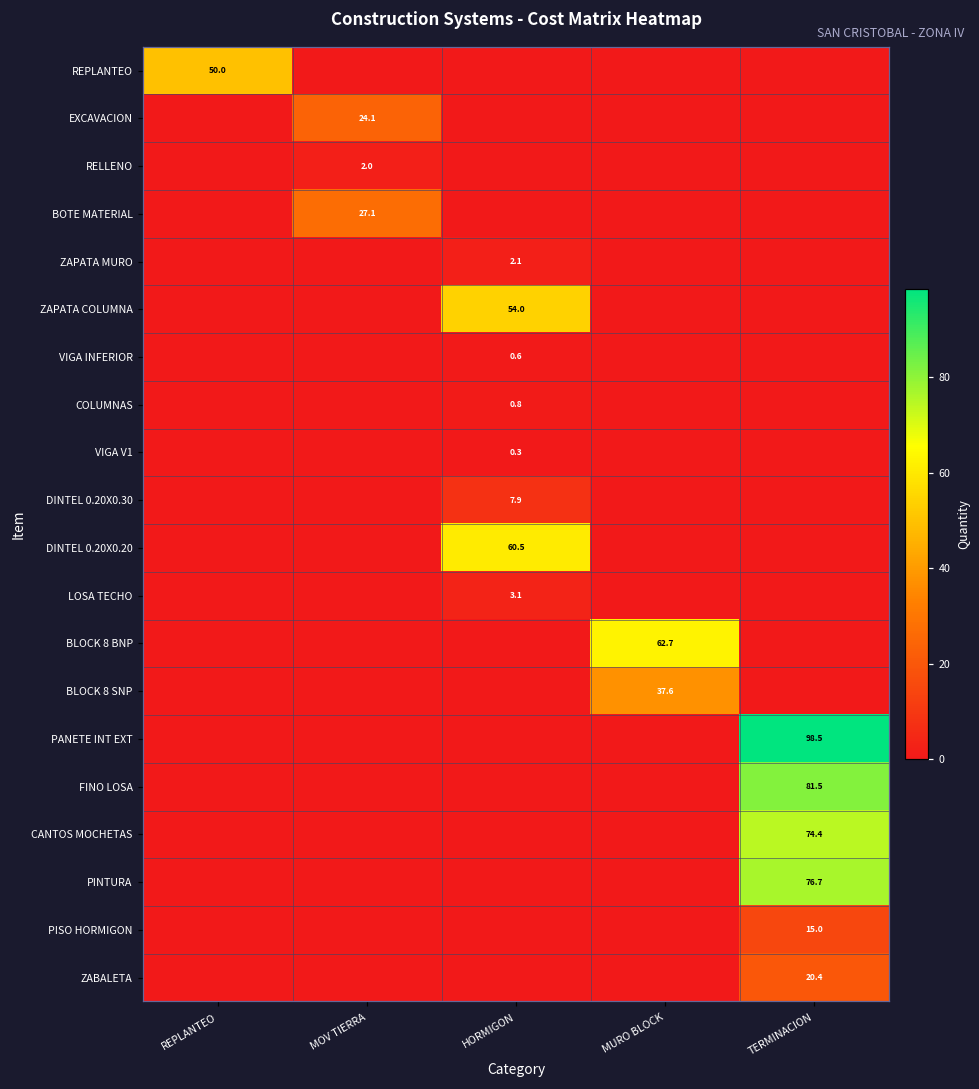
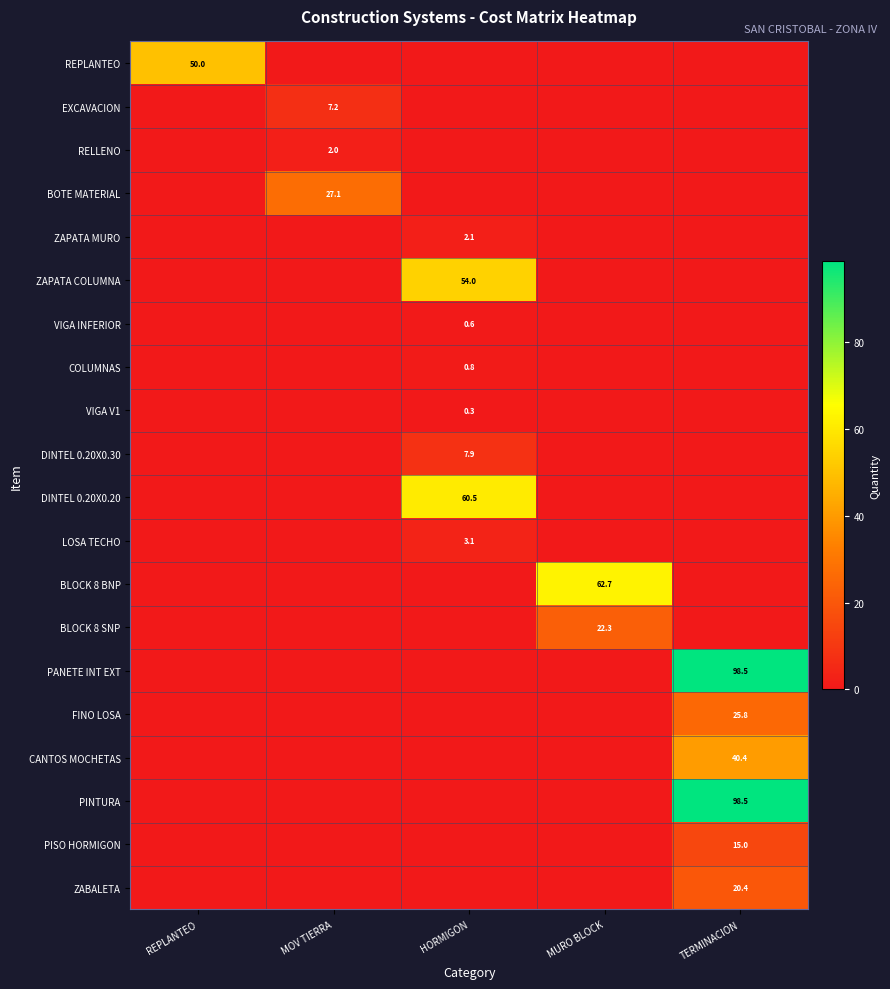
EXCAVACION, MOV TIERRA: 24.1 -> 7.2
BLOCK 8 SNP, MURO BLOCK: 37.6 -> 22.3
FINO LOSA, TERMINACION: 81.5 -> 25.8
CANTOS MOCHETAS, TERMINACION: 74.4 -> 40.4
PINTURA, TERMINACION: 76.7 -> 98.5
